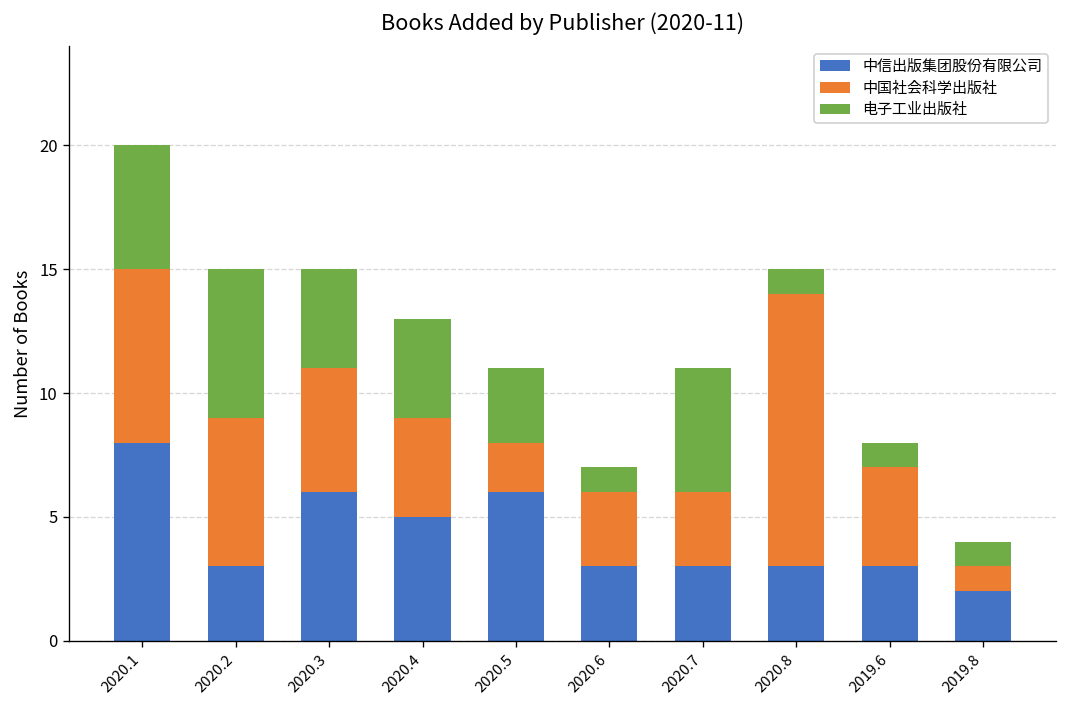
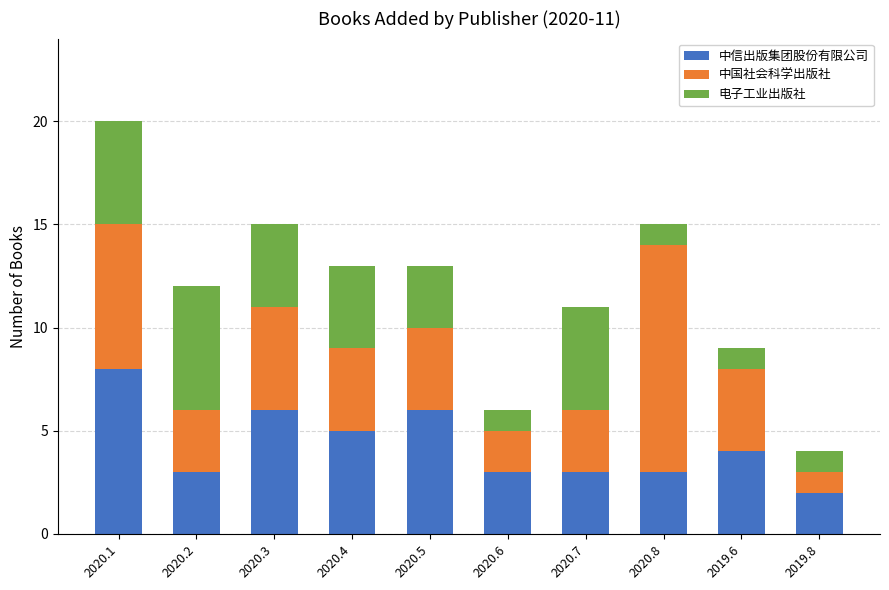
中国社会科学出版社, 2020.2: 6 -> 3
中国社会科学出版社, 2020.5: 2 -> 4
中国社会科学出版社, 2020.6: 3 -> 2
中信出版集团股份有限公司, 2019.6: 3 -> 4
